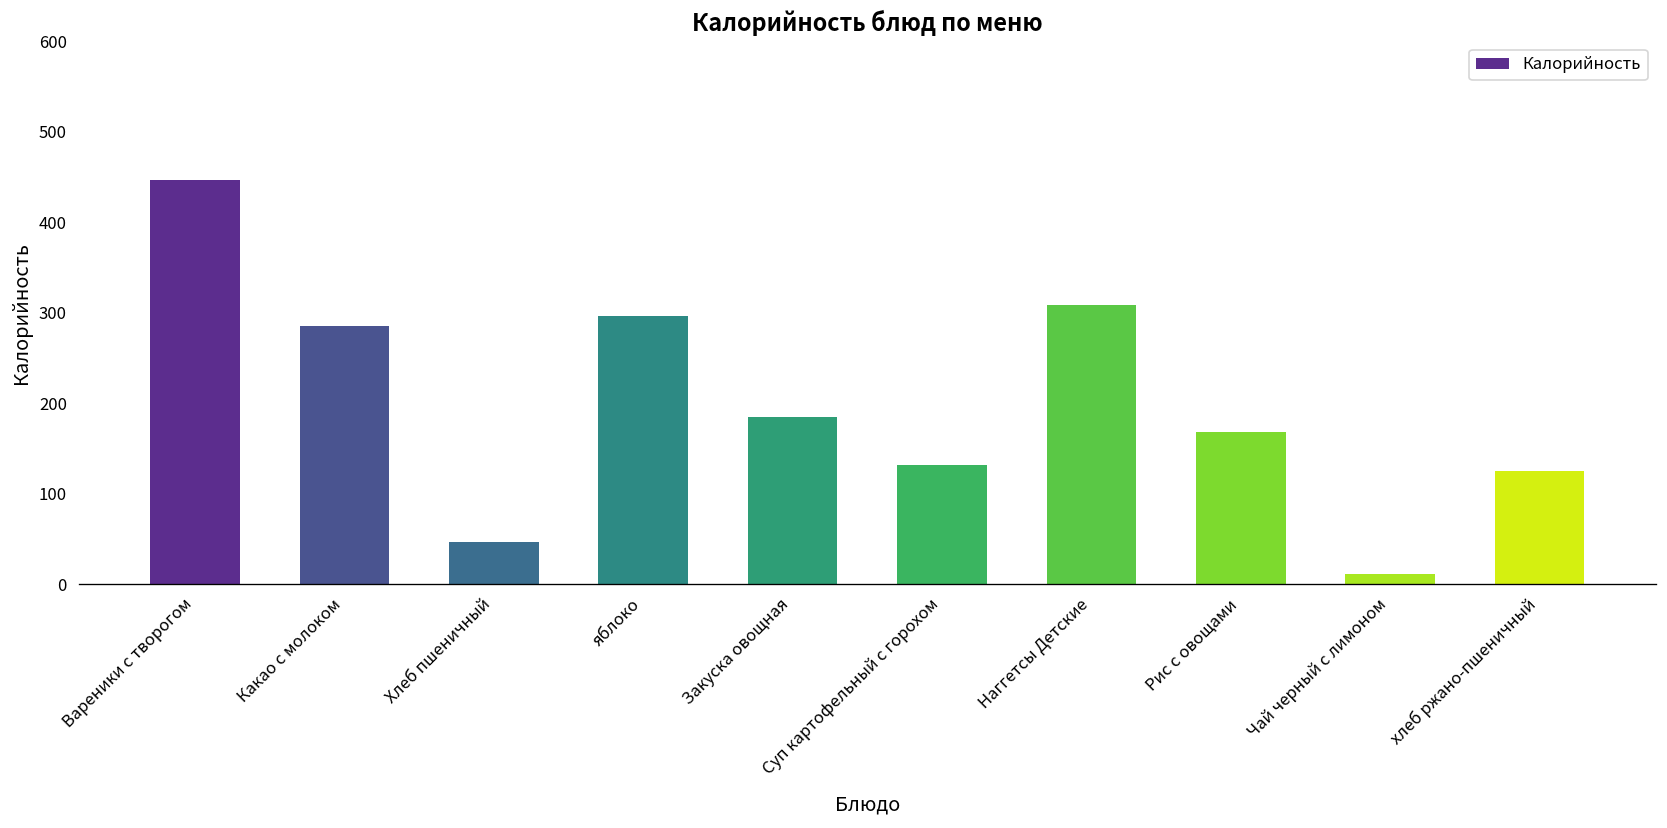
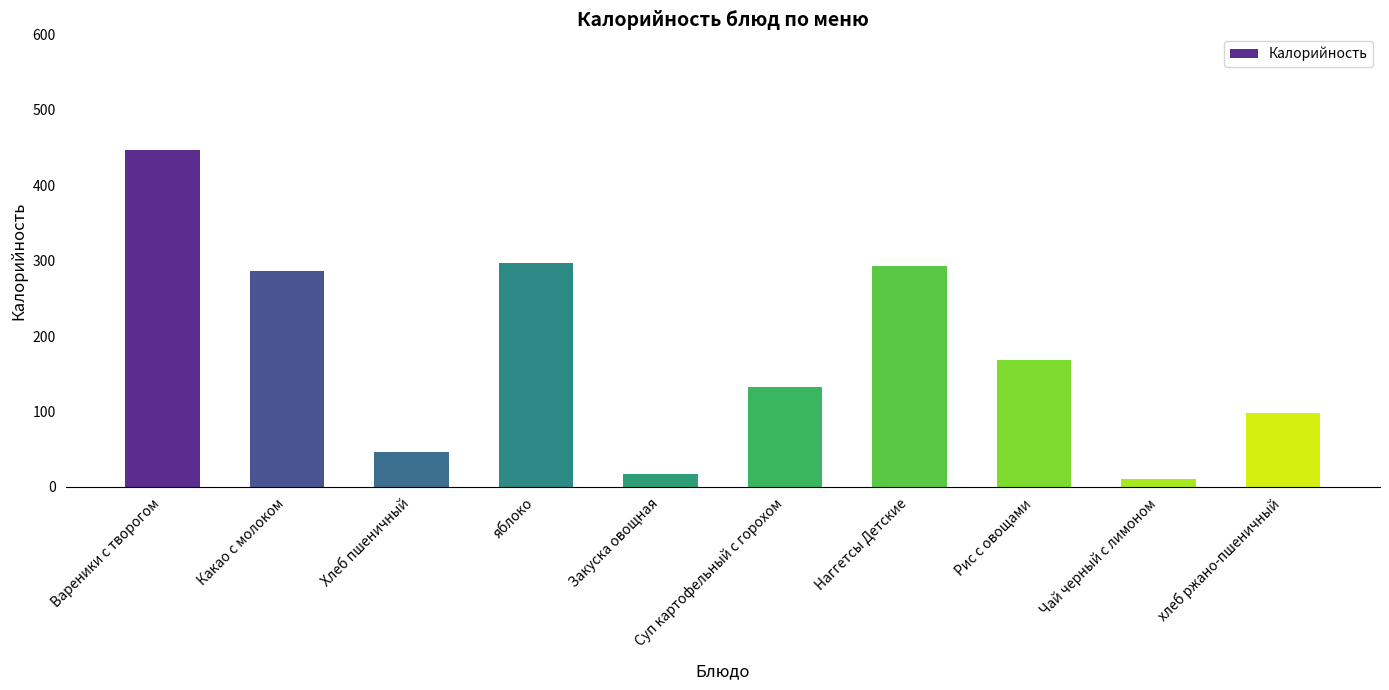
Закуска овощная: 190 -> 20
Наггетсы Детские: 310 -> 290
хлеб ржано-пшеничный: 120 -> 100
